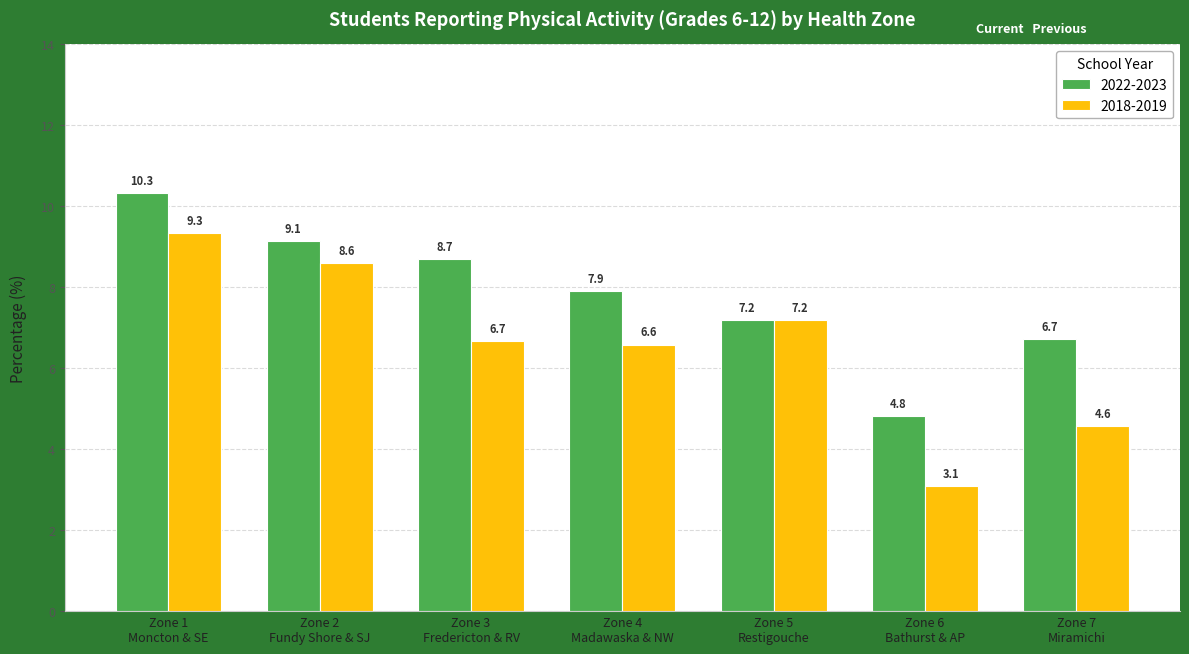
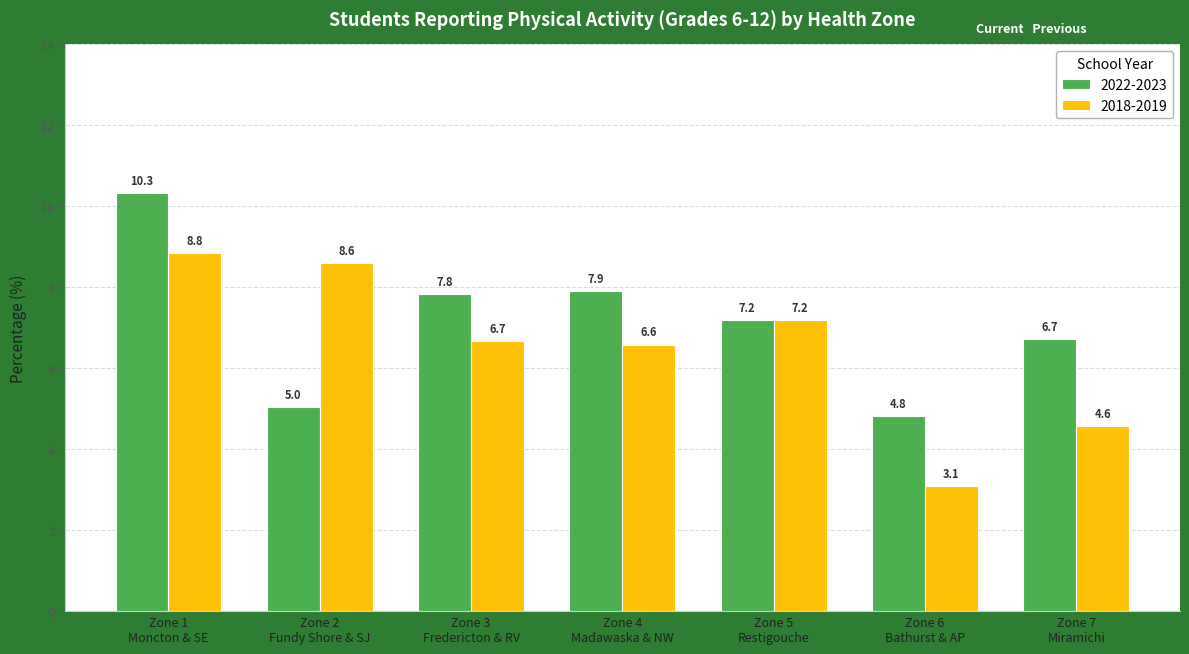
2018-2019, Zone 1 Moncton & SE: 9.3 -> 8.8
2022-2023, Zone 2 Fundy Shore & SJ: 9.1 -> 5.0
2022-2023, Zone 3 Fredericton & RV: 8.7 -> 7.8
